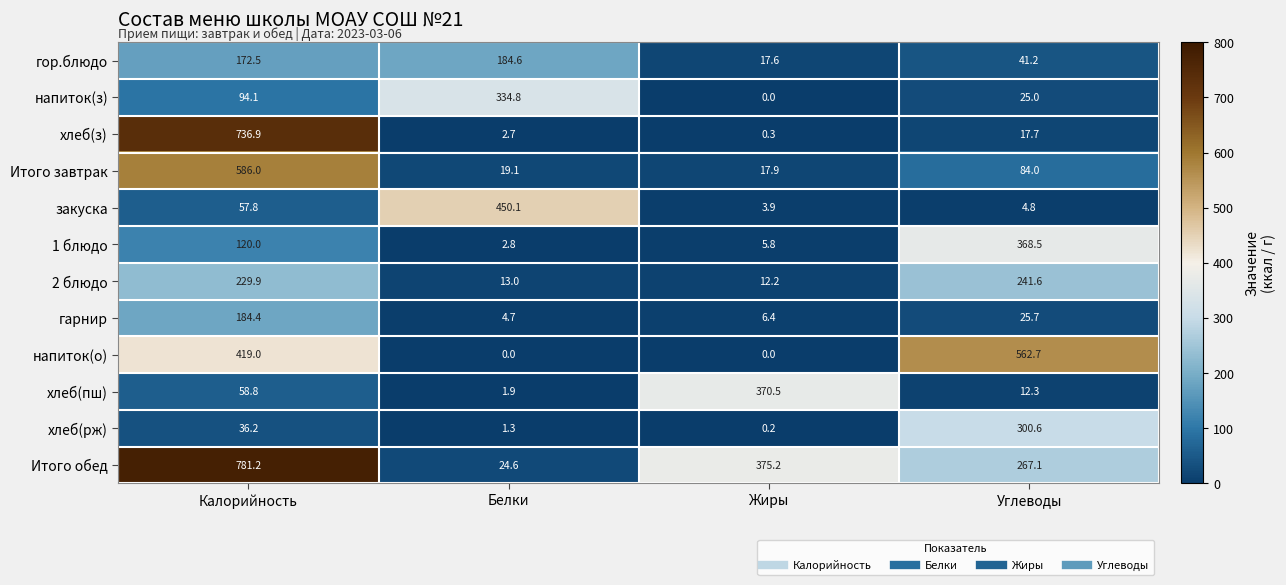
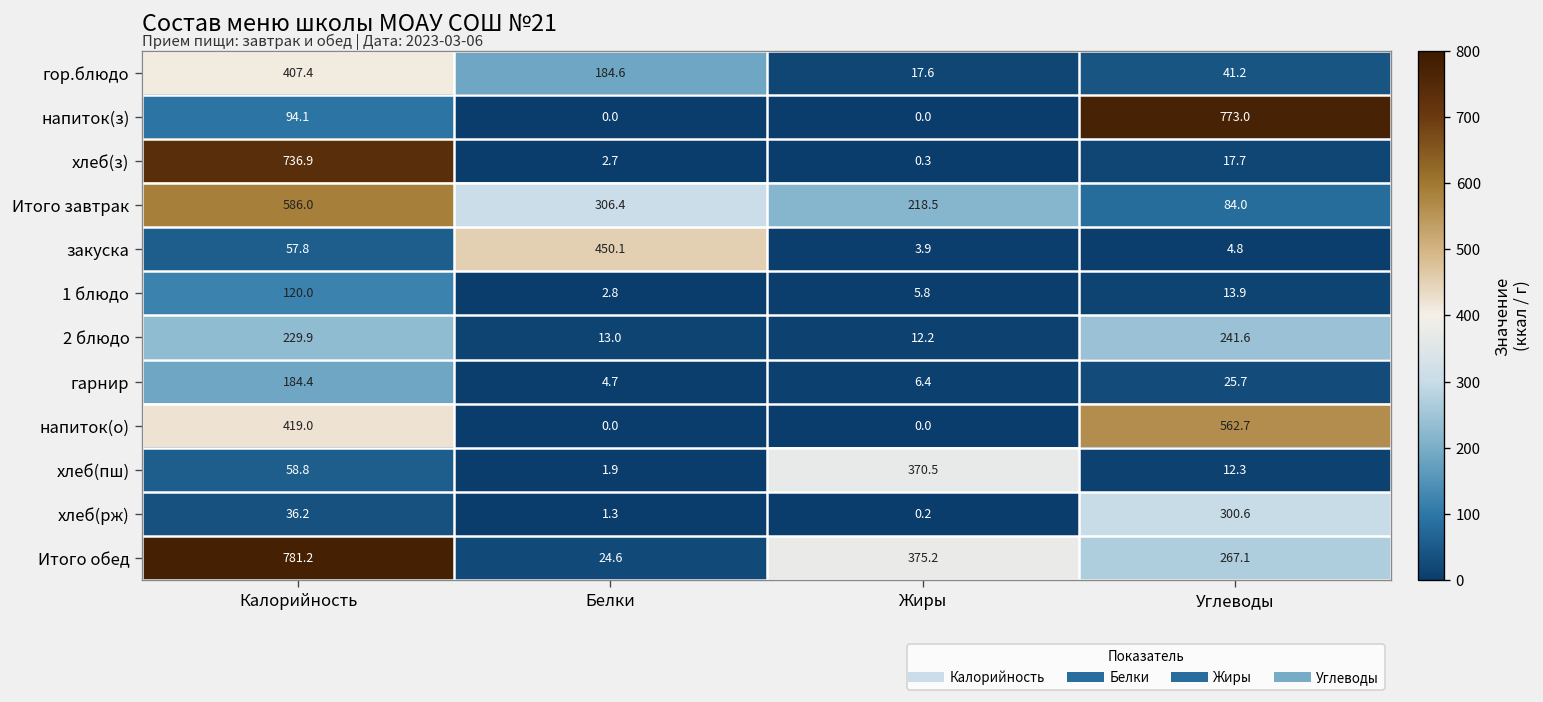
гор.блюдо, Калорийность: 172.5 -> 407.4
напиток(з), Белки: 334.8 -> 0.0
напиток(з), Углеводы: 25.0 -> 773.0
Итого завтрак, Белки: 19.1 -> 306.4
Итого завтрак, Жиры: 17.9 -> 218.5
1 блюдо, Углеводы: 368.5 -> 13.9
